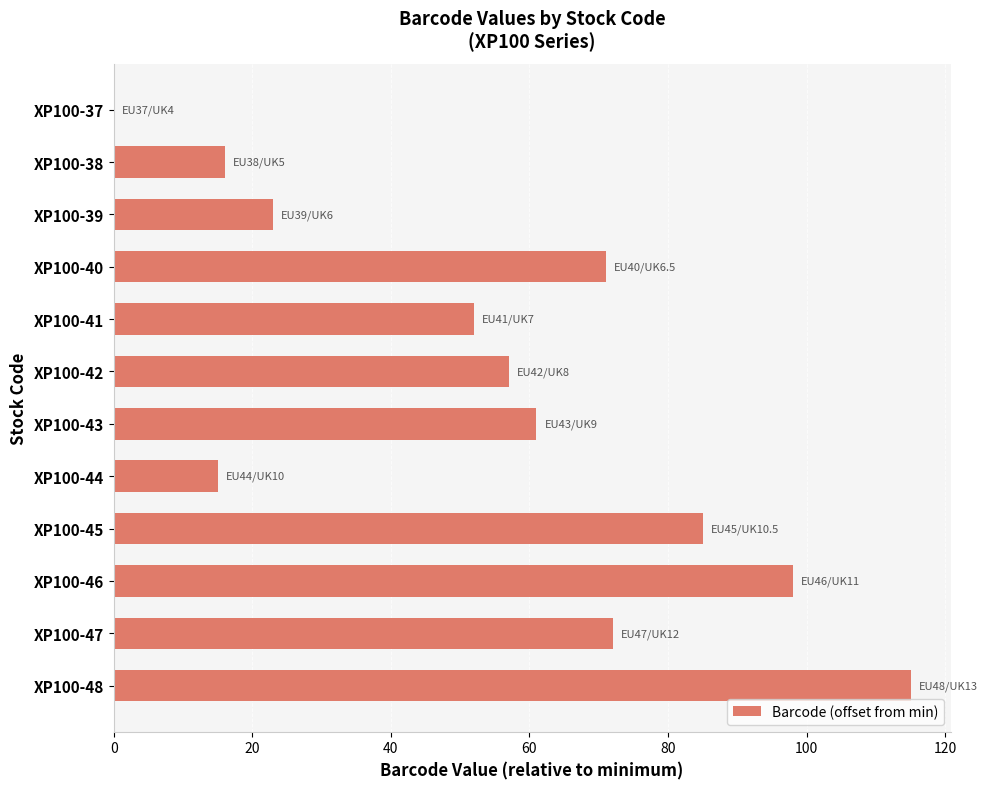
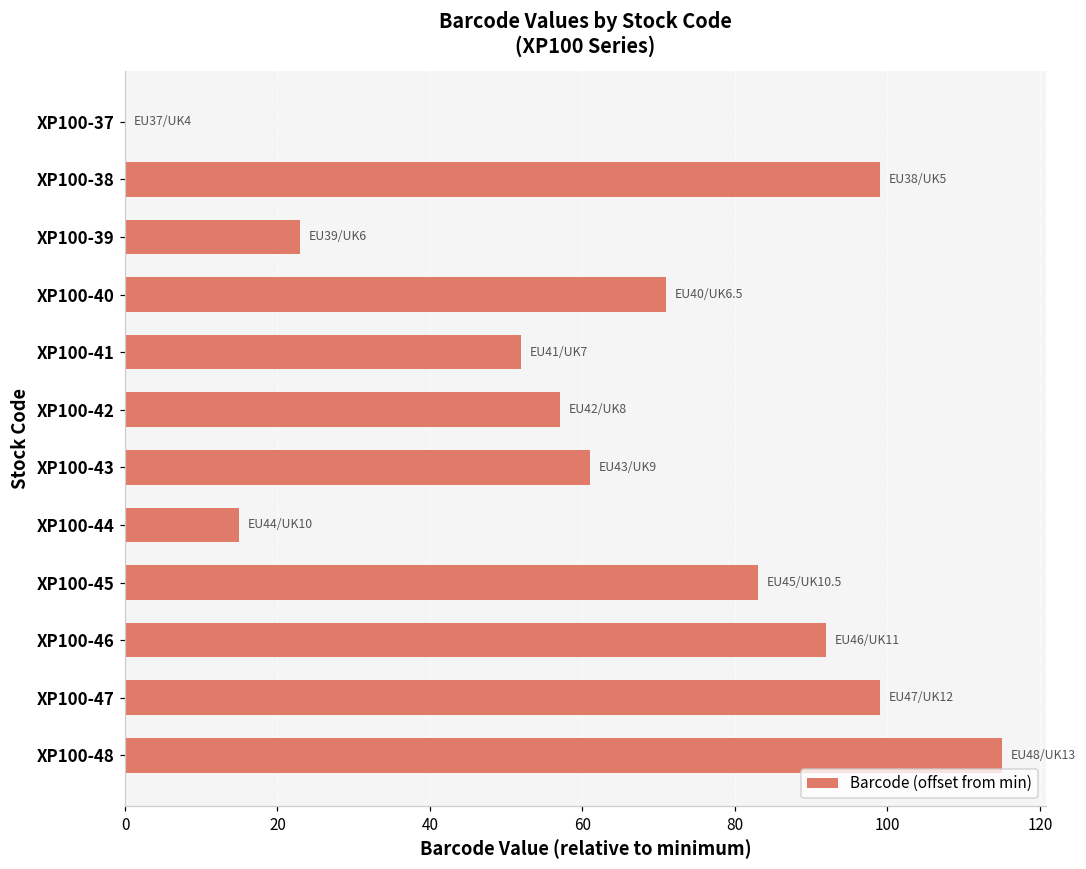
XP100-38: 16 -> 99
XP100-45: 85 -> 83
XP100-46: 98 -> 92
XP100-47: 72 -> 99
